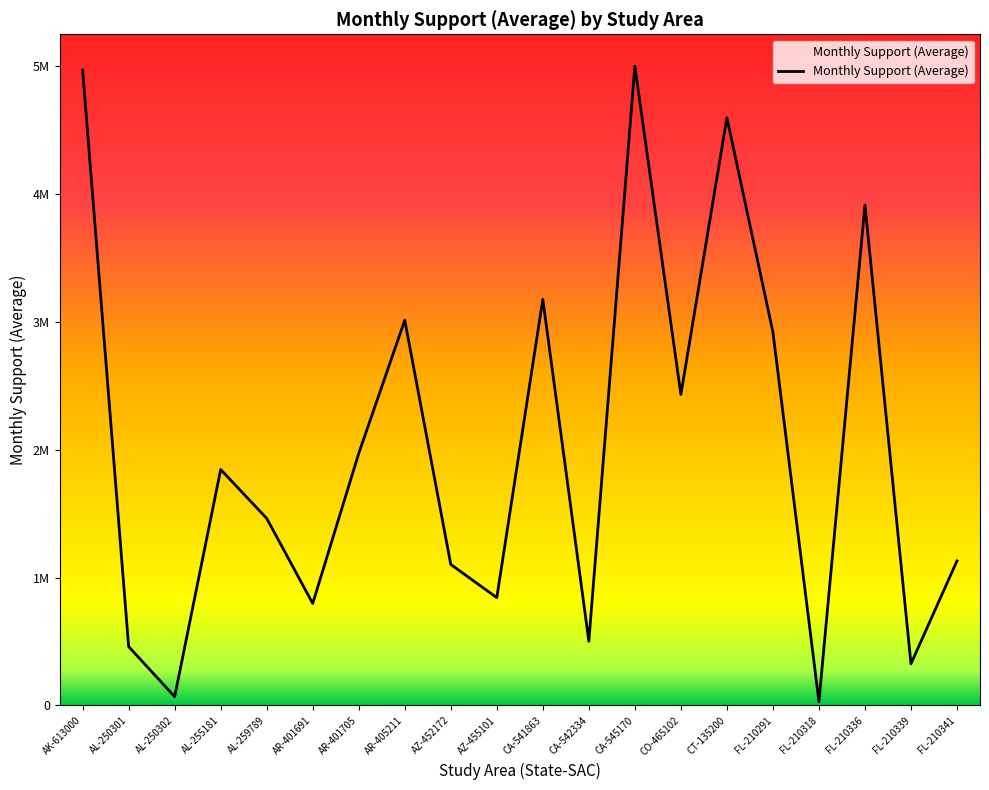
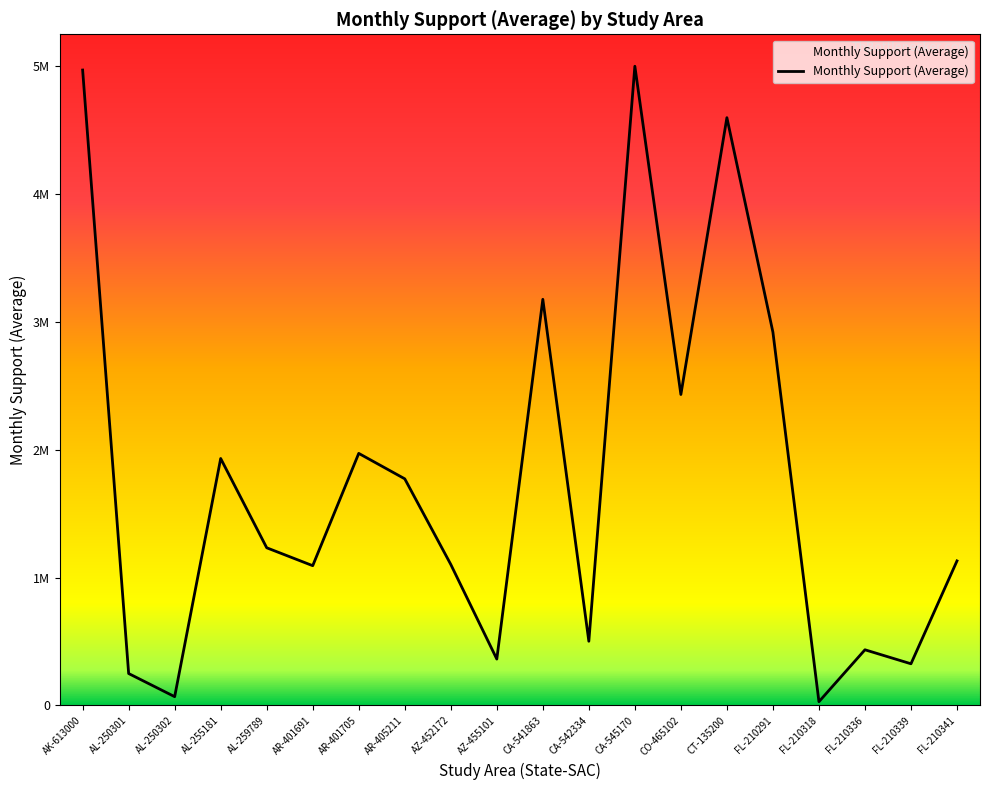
AL-250301: 460000 -> 250000
AL-255181: 1850000 -> 1940000
AL-259789: 1470000 -> 1240000
AR-401691: 800000 -> 1100000
AR-405211: 3030000 -> 1780000
AZ-455101: 850000 -> 360000
FL-210336: 3930000 -> 440000
